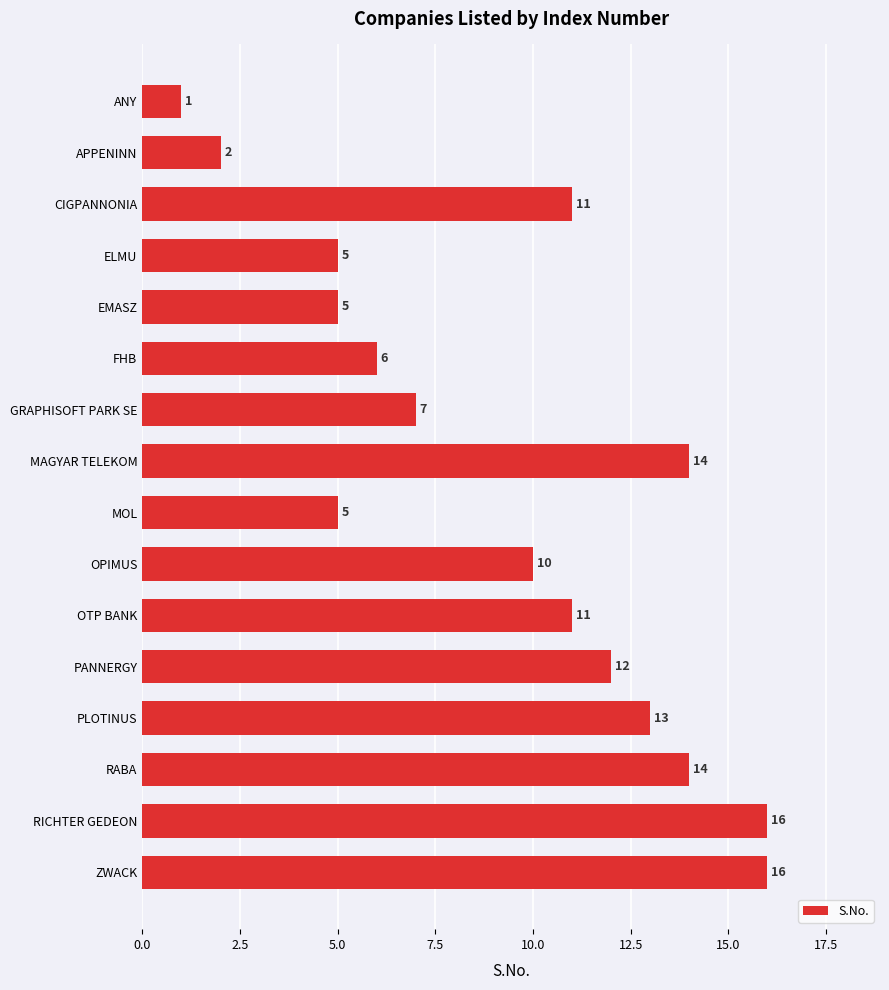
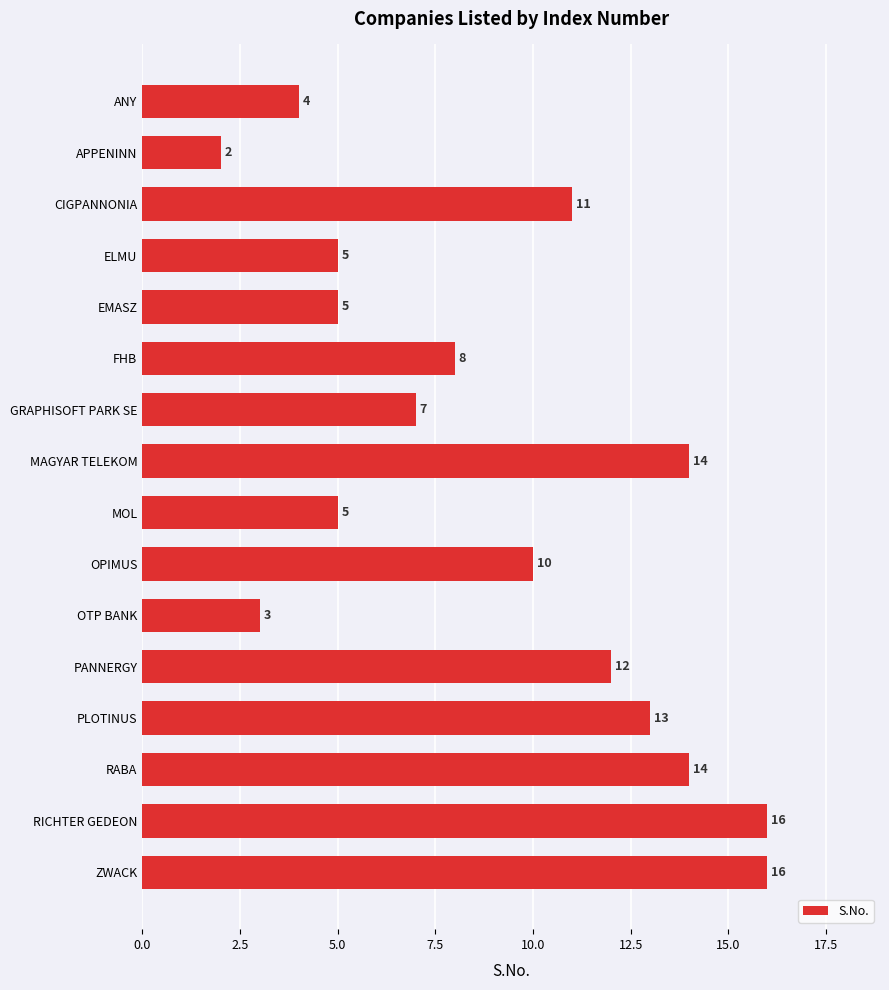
ANY: 1 -> 4
FHB: 6 -> 8
OTP BANK: 11 -> 3
